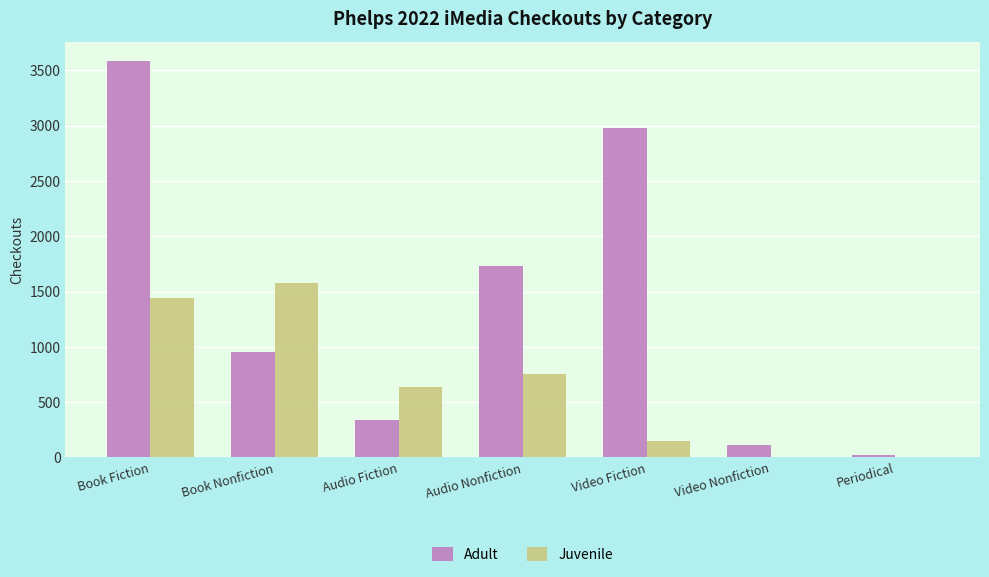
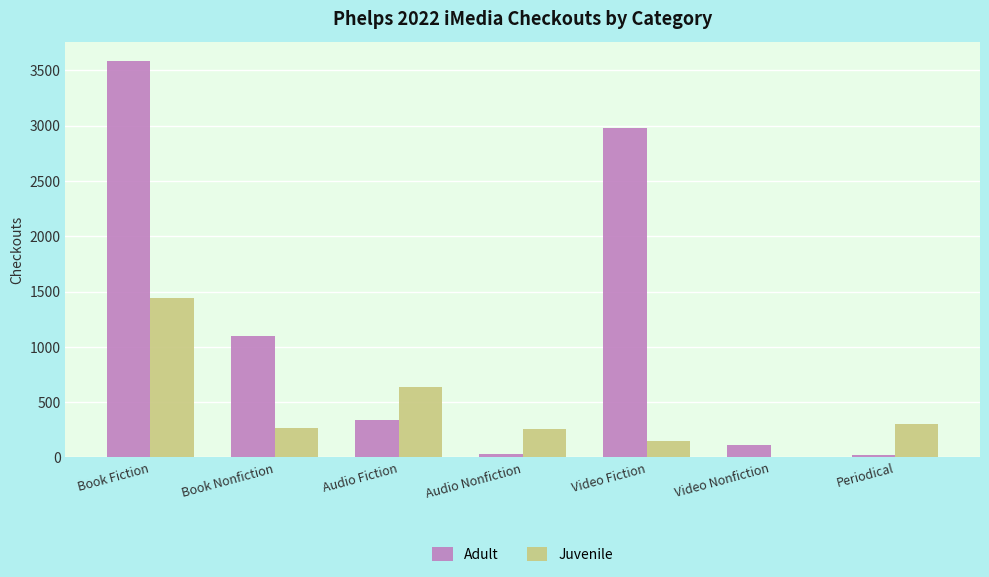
Adult, Book Nonfiction: 950 -> 1100
Juvenile, Book Nonfiction: 1580 -> 270
Adult, Audio Nonfiction: 1740 -> 30
Juvenile, Audio Nonfiction: 750 -> 260
Juvenile, Periodical: 0 -> 310
